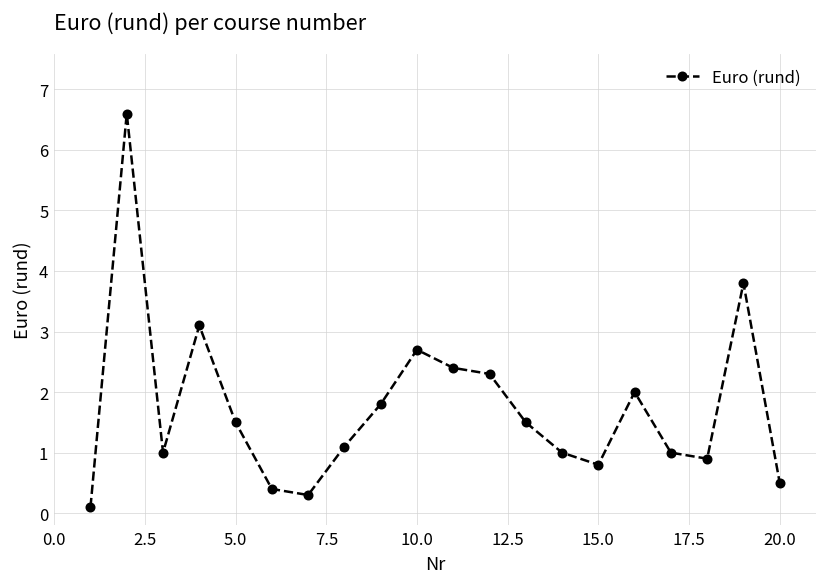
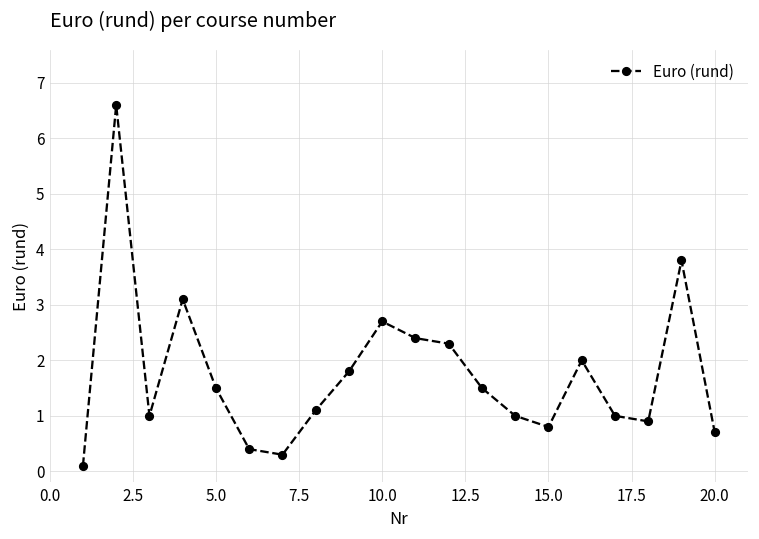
20.0: 0.5 -> 0.7
